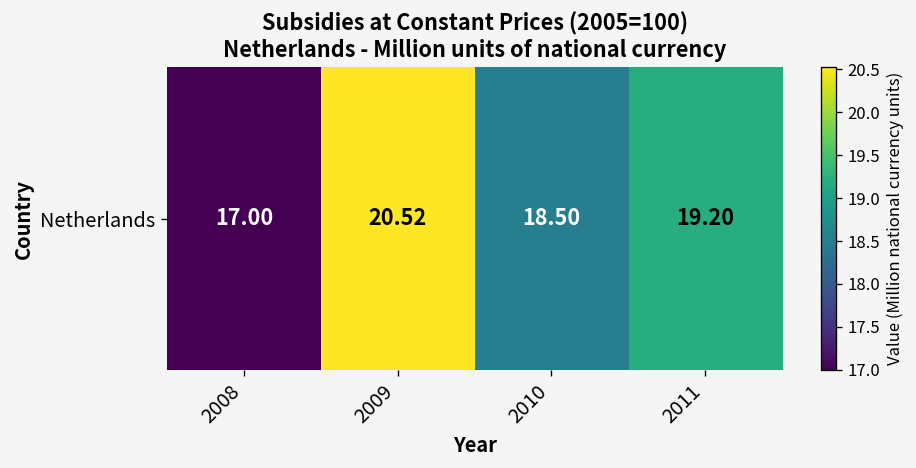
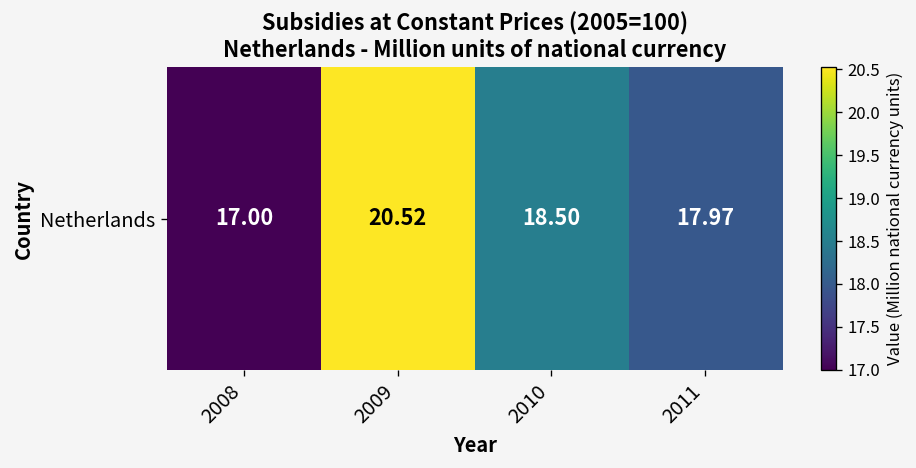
Netherlands, 2011: 19.20 -> 17.97
